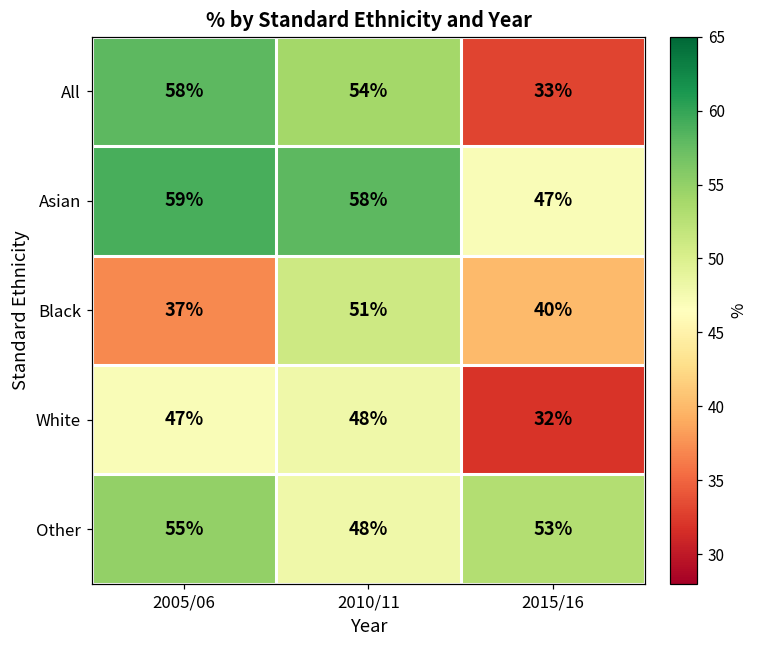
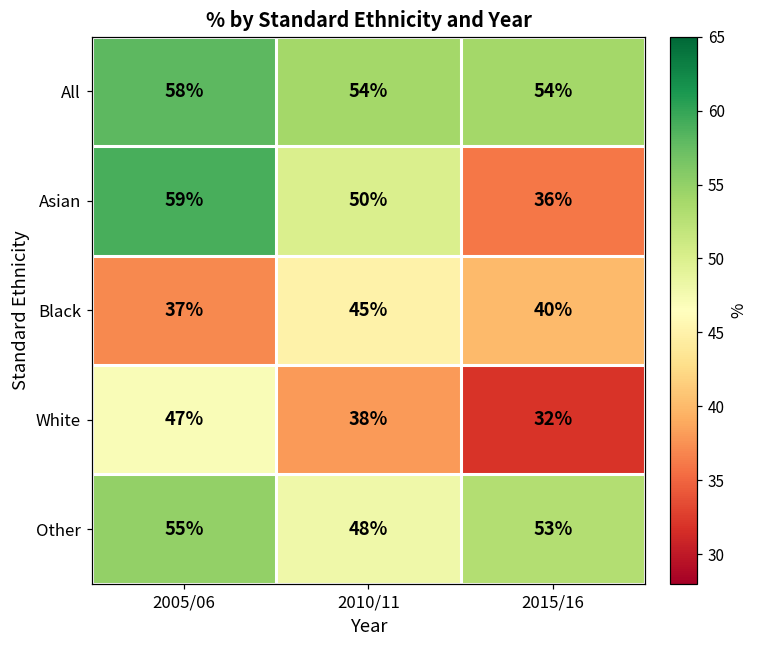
All, 2015/16: 33% -> 54%
Asian, 2010/11: 58% -> 50%
Asian, 2015/16: 47% -> 36%
Black, 2010/11: 51% -> 45%
White, 2010/11: 48% -> 38%
